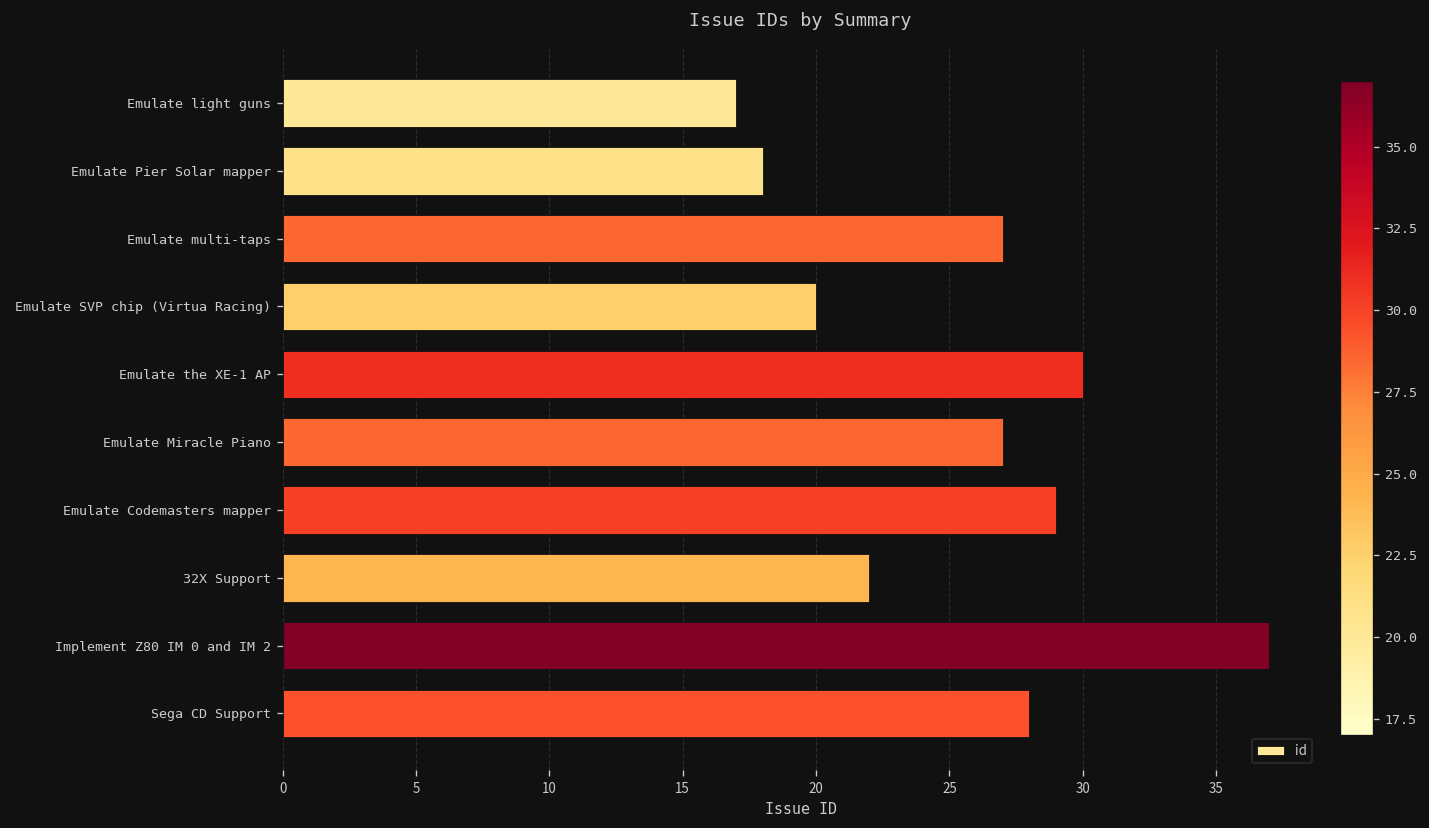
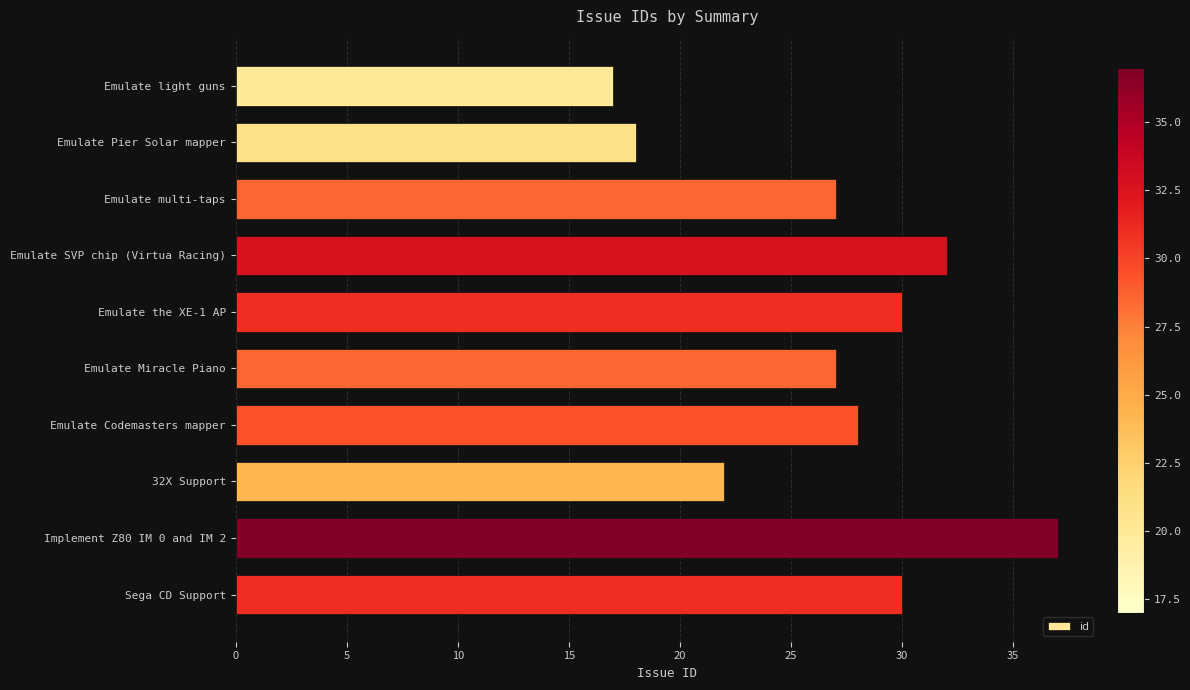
Emulate SVP chip (Virtua Racing): 20 -> 32
Emulate Codemasters mapper: 29 -> 28
Sega CD Support: 28 -> 30
